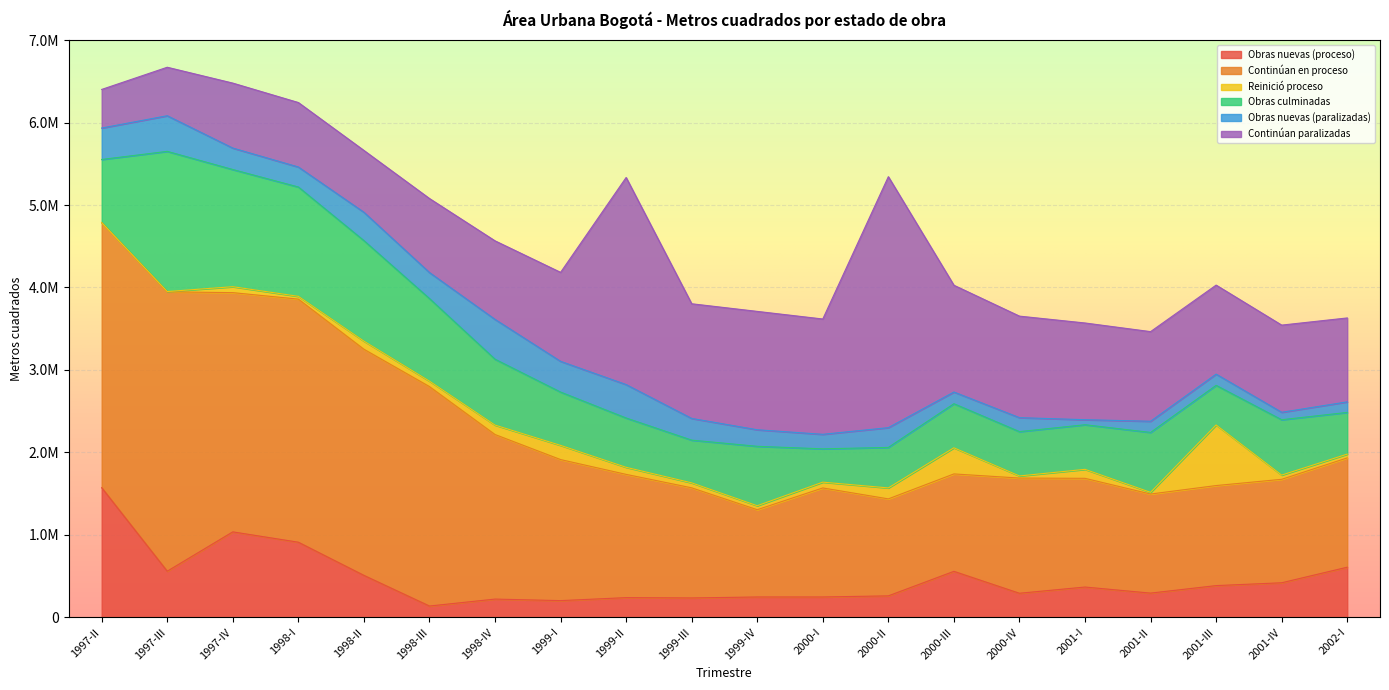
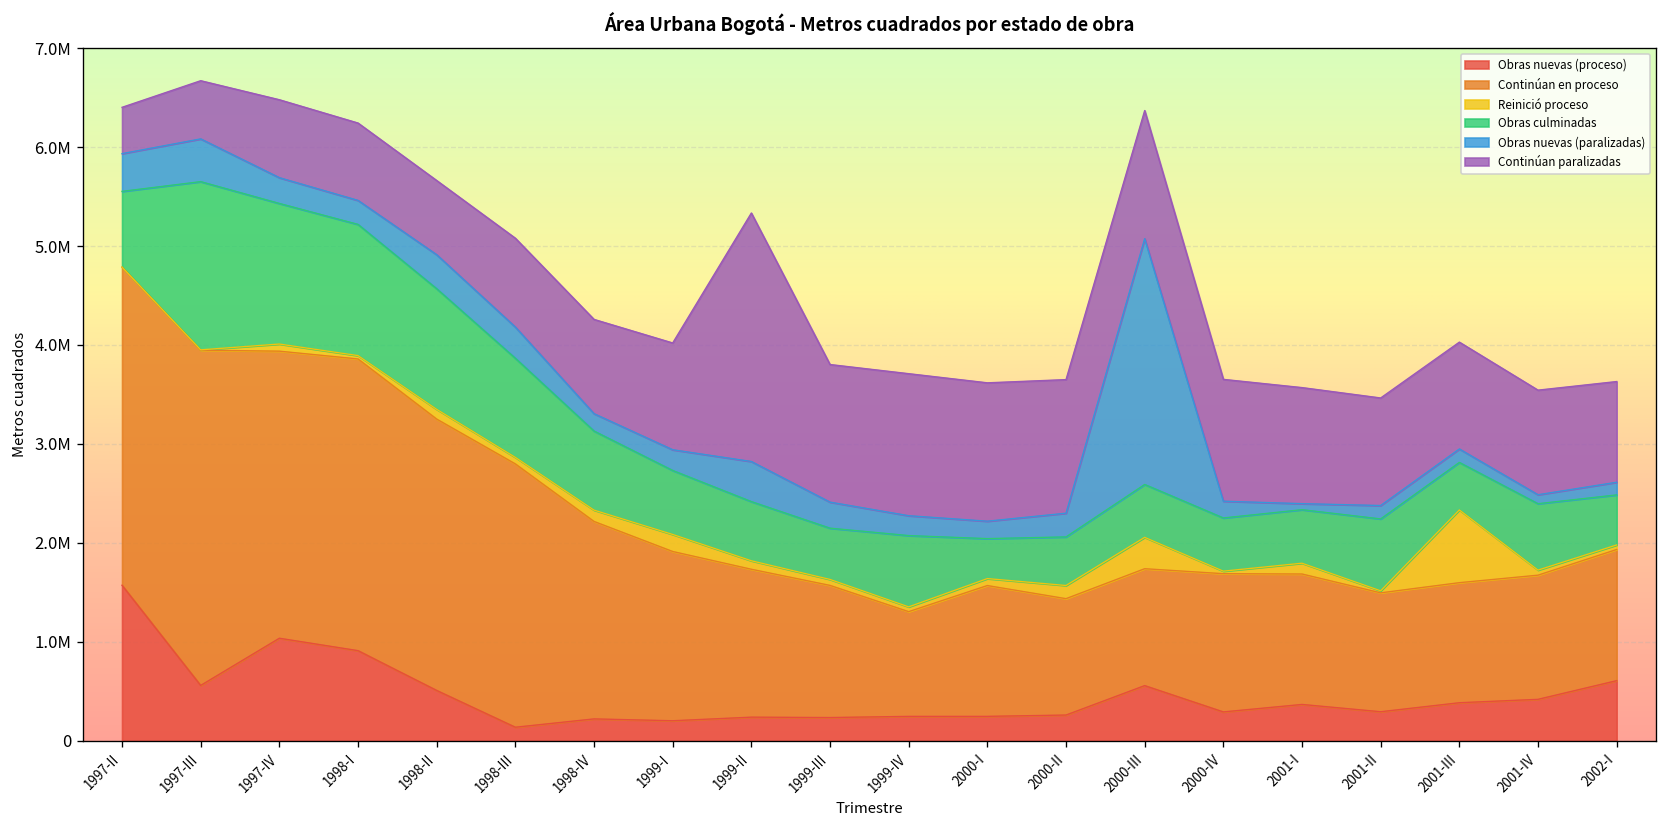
Obras nuevas (paralizadas), 1998-IV: 500000 -> 200000
Obras nuevas (paralizadas), 1999-I: 400000 -> 200000
Continúan paralizadas, 2000-II: 3000000 -> 1300000
Obras nuevas (paralizadas), 2000-III: 100000 -> 2500000
